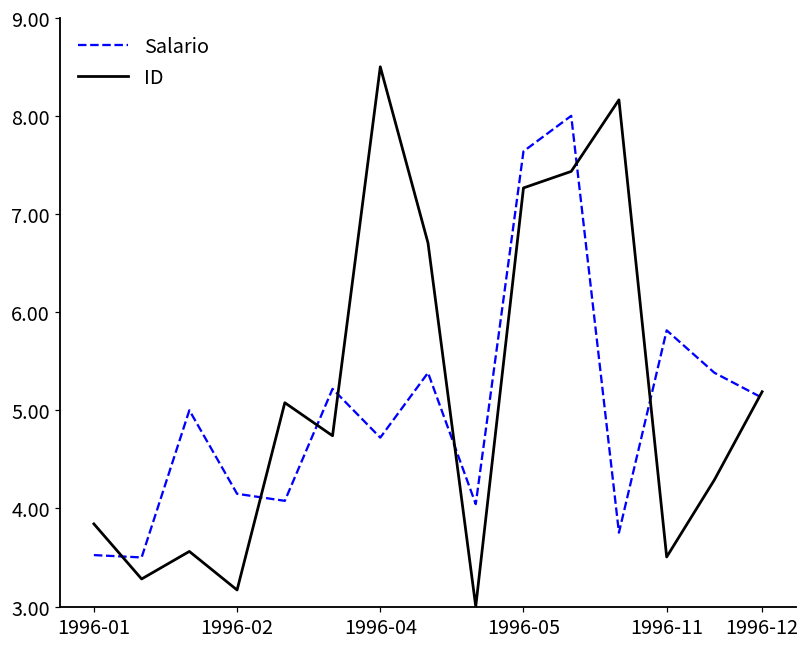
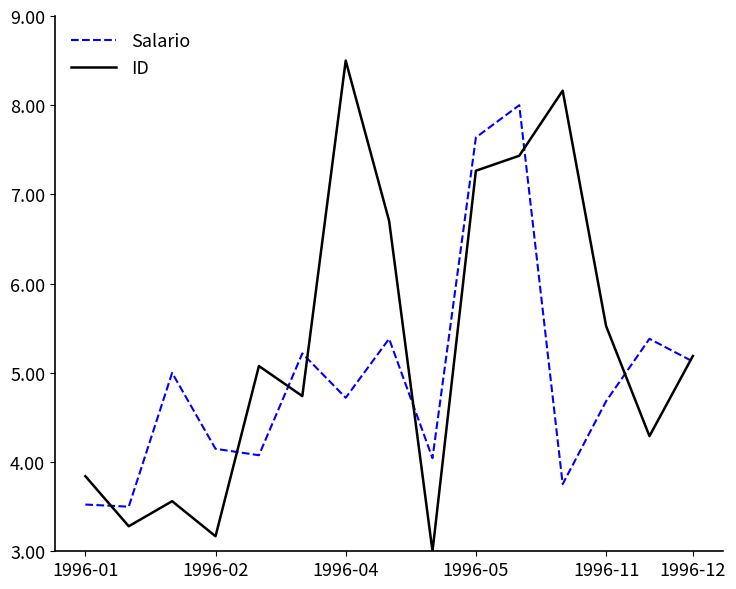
Salario, 1996-11: 5.8 -> 4.7
ID, 1996-11: 3.5 -> 5.5
